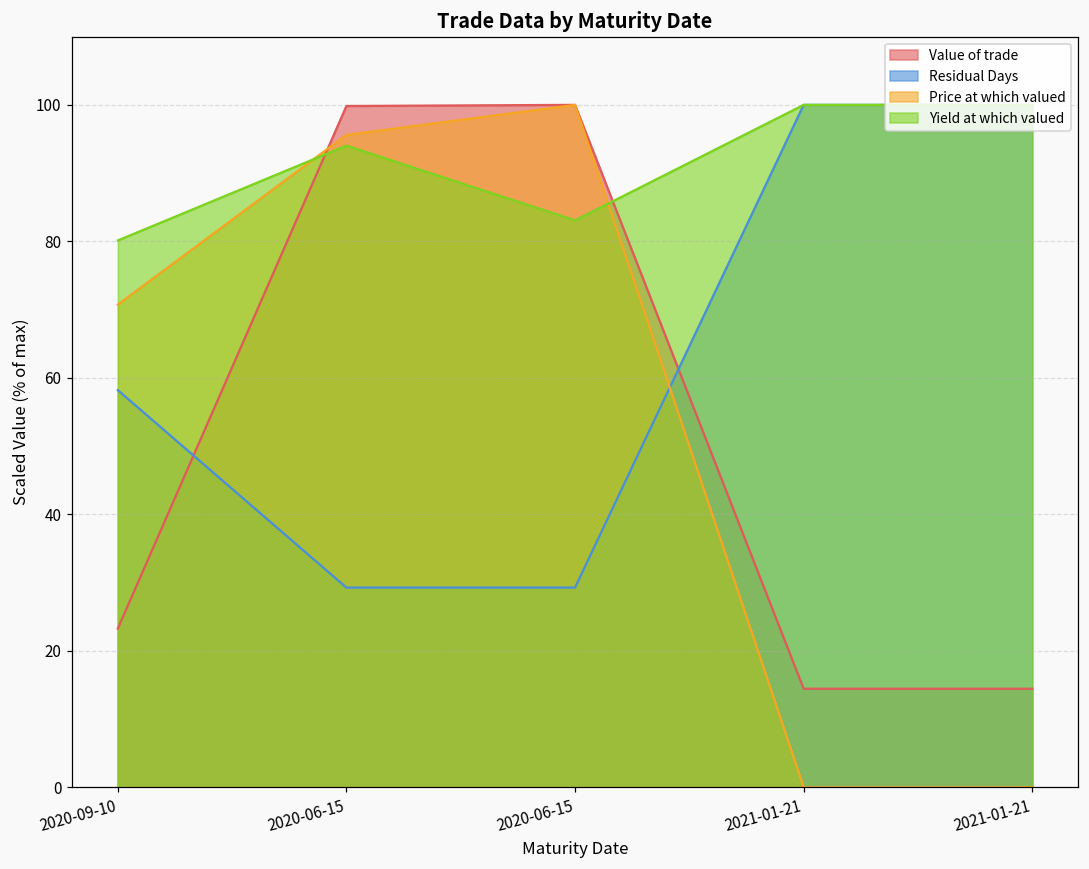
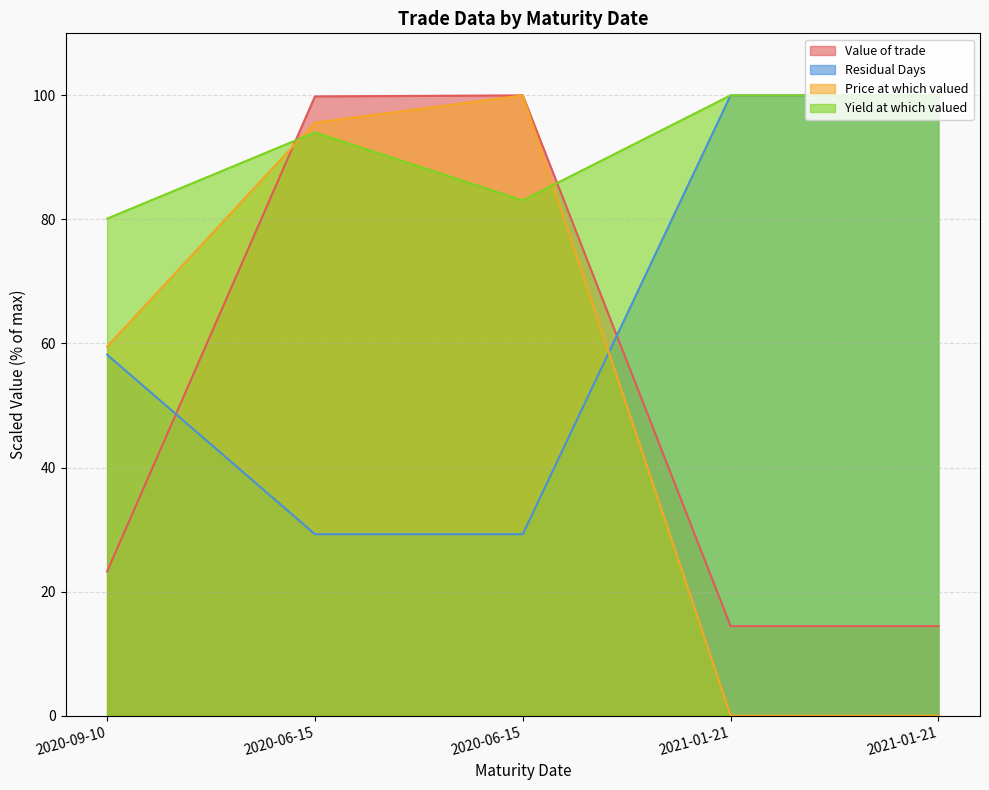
Price at which valued, 2020-09-10: 71 -> 60
